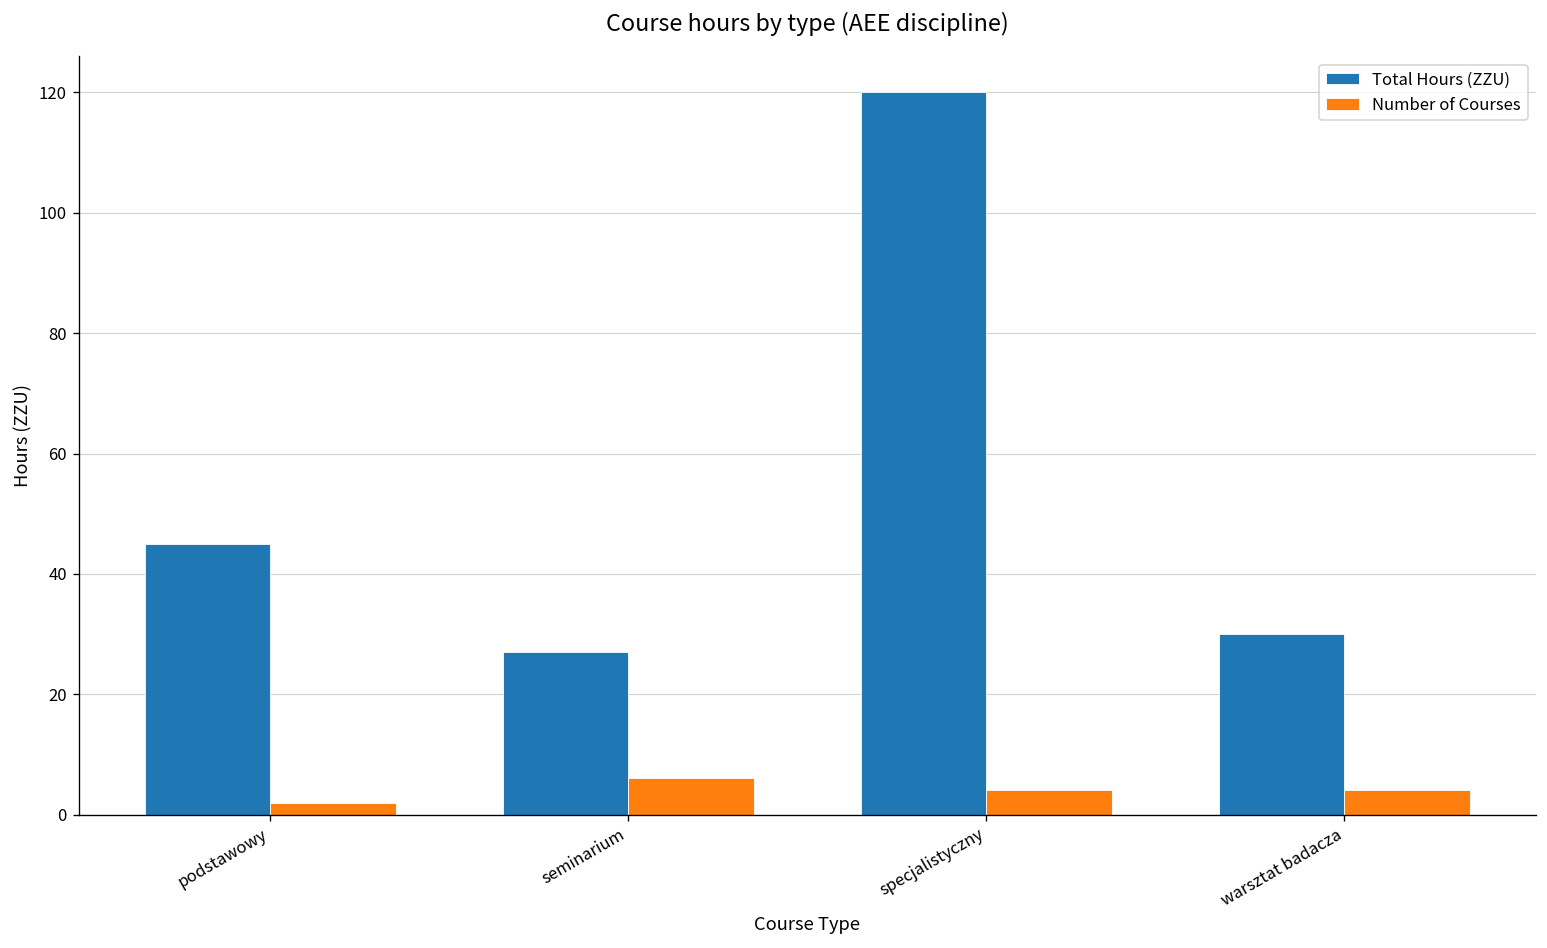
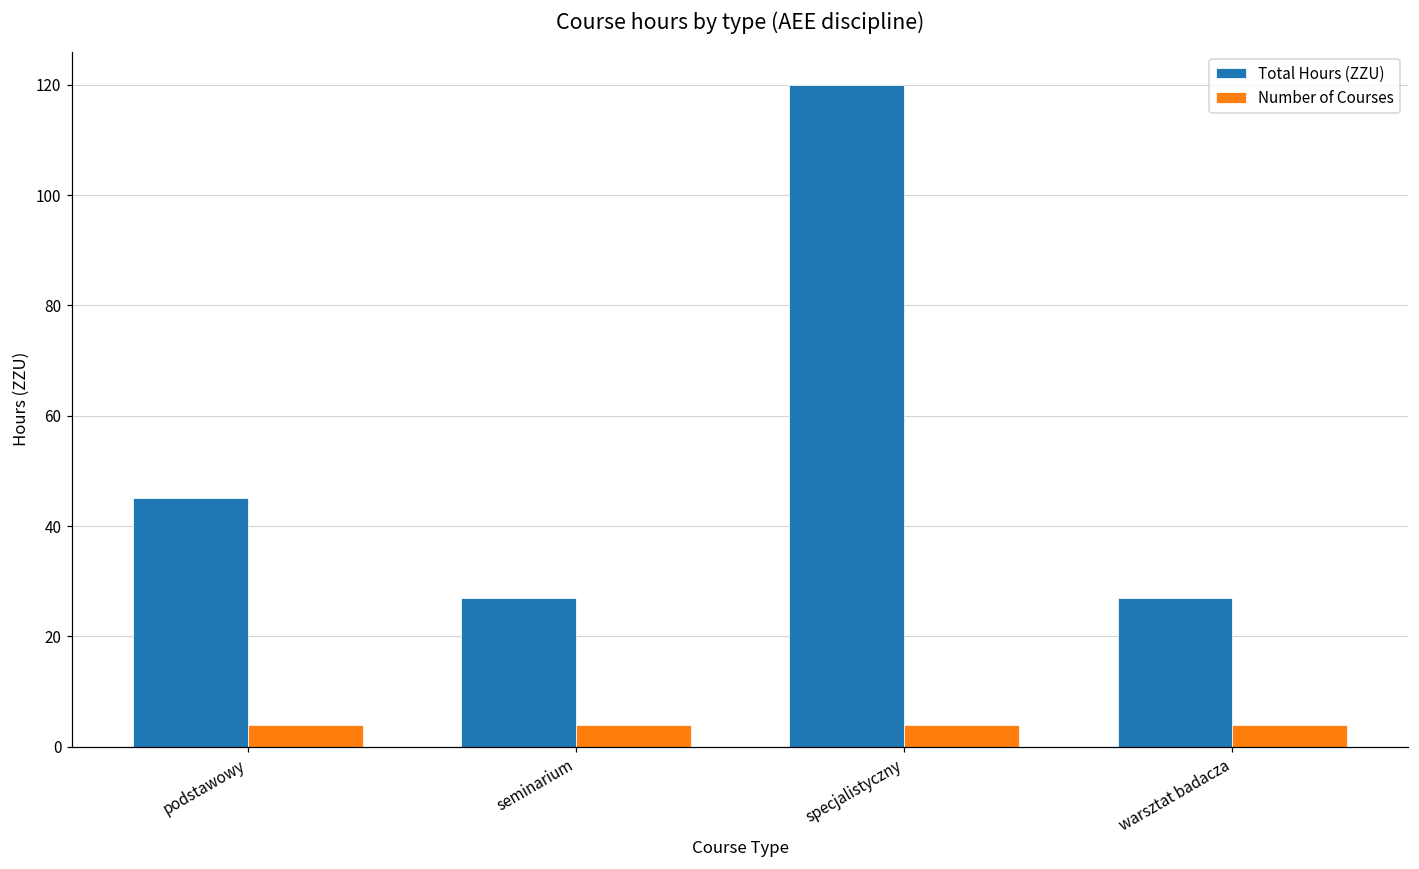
Number of Courses, podstawowy: 2 -> 4
Number of Courses, seminarium: 6 -> 4
Total Hours (ZZU), warsztat badacza: 30 -> 27
